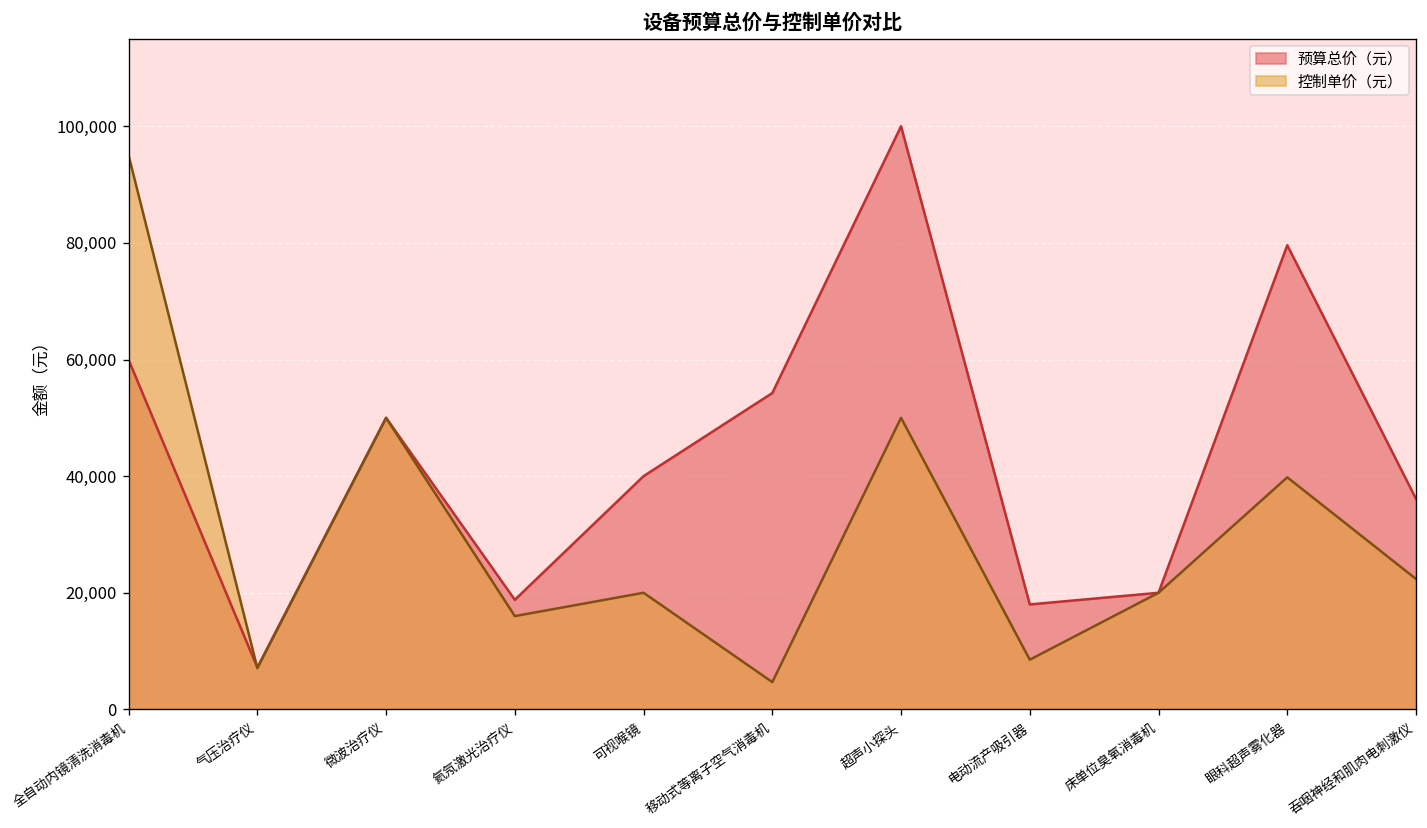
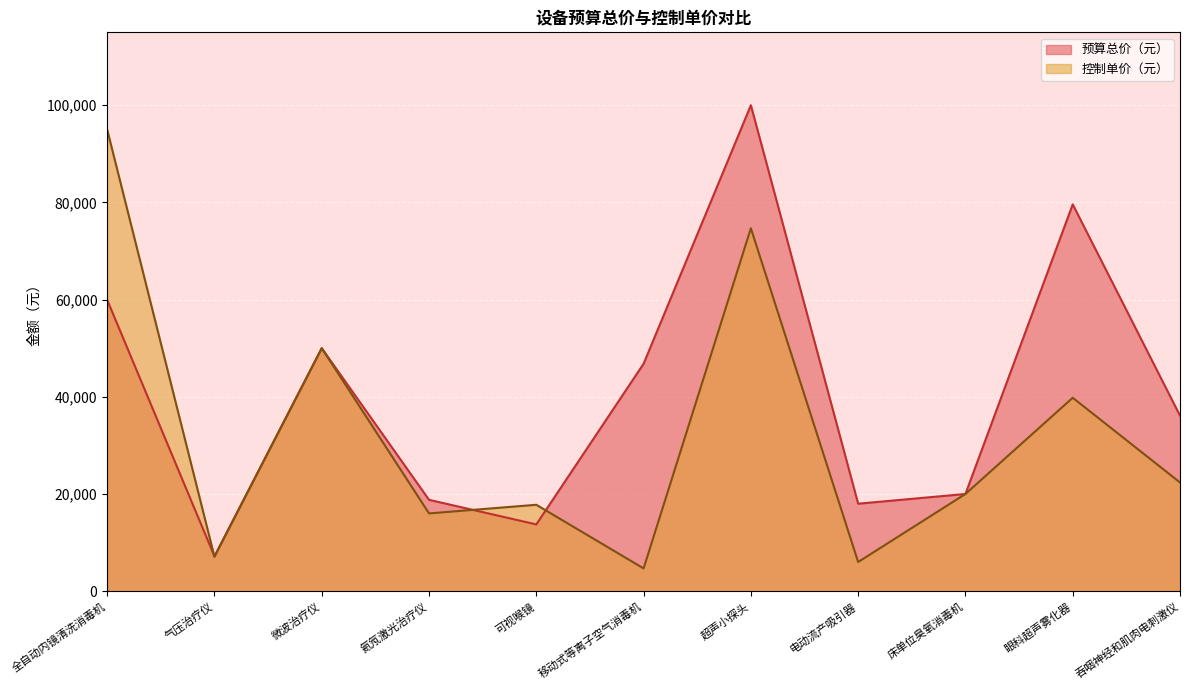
预算总价（元）, 可视喉镜: 40,000 -> 14,000
控制单价（元）, 可视喉镜: 20,000 -> 18,000
预算总价（元）, 移动式等离子空气消毒机: 54,000 -> 47,000
控制单价（元）, 超声小探头: 50,000 -> 75,000
控制单价（元）, 电动流产吸引器: 9,000 -> 6,000
